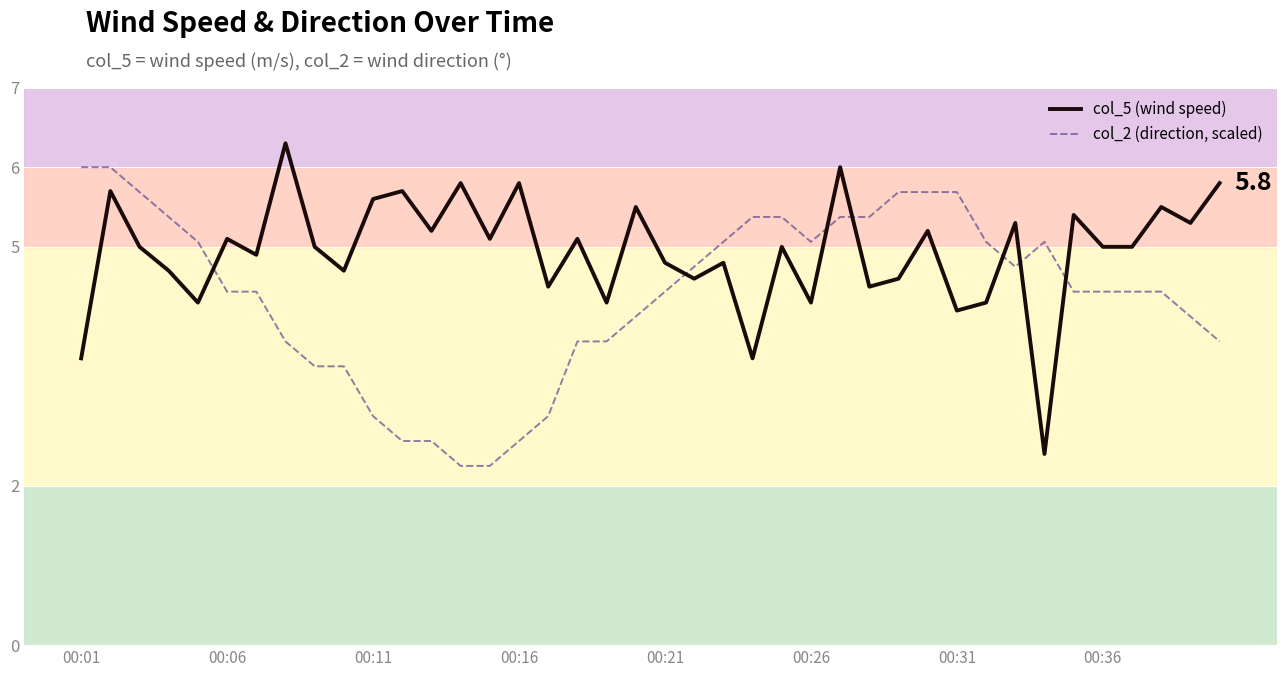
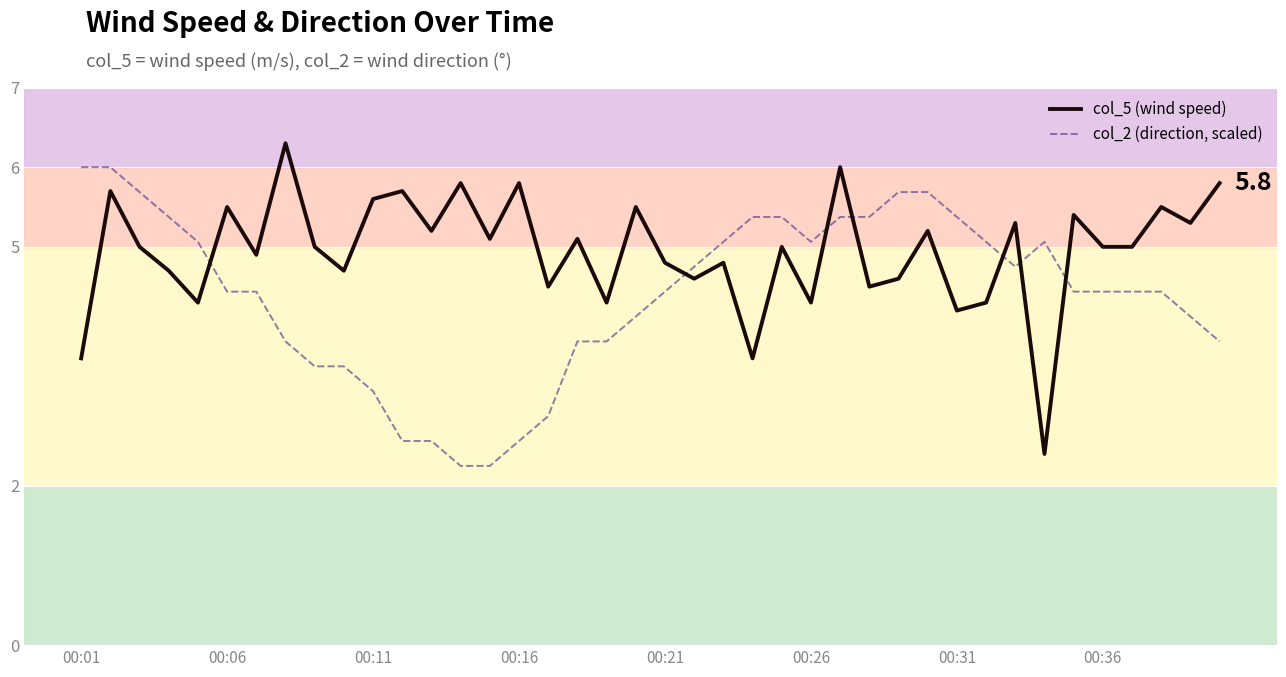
col_5 (wind speed), 00:06: 5.1 -> 5.5
col_2 (direction, scaled), 00:11: 2.9 -> 3.2
col_2 (direction, scaled), 00:31: 5.7 -> 5.4
